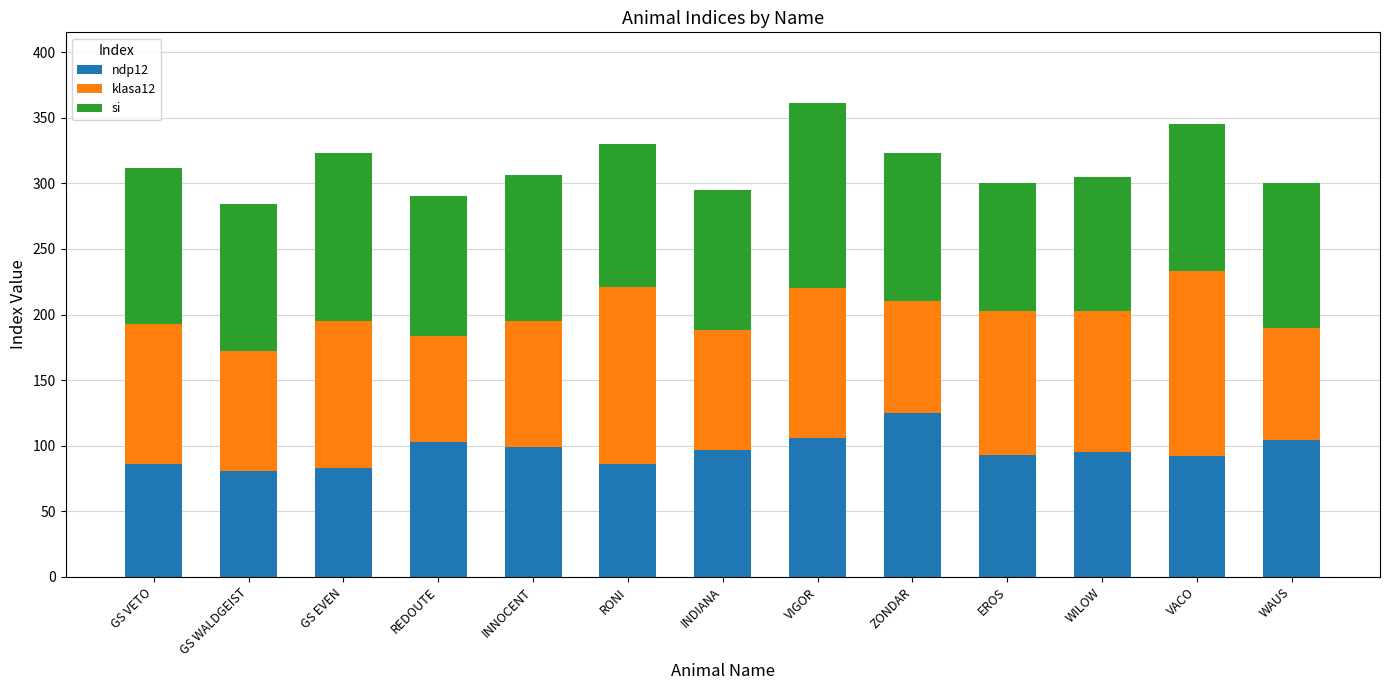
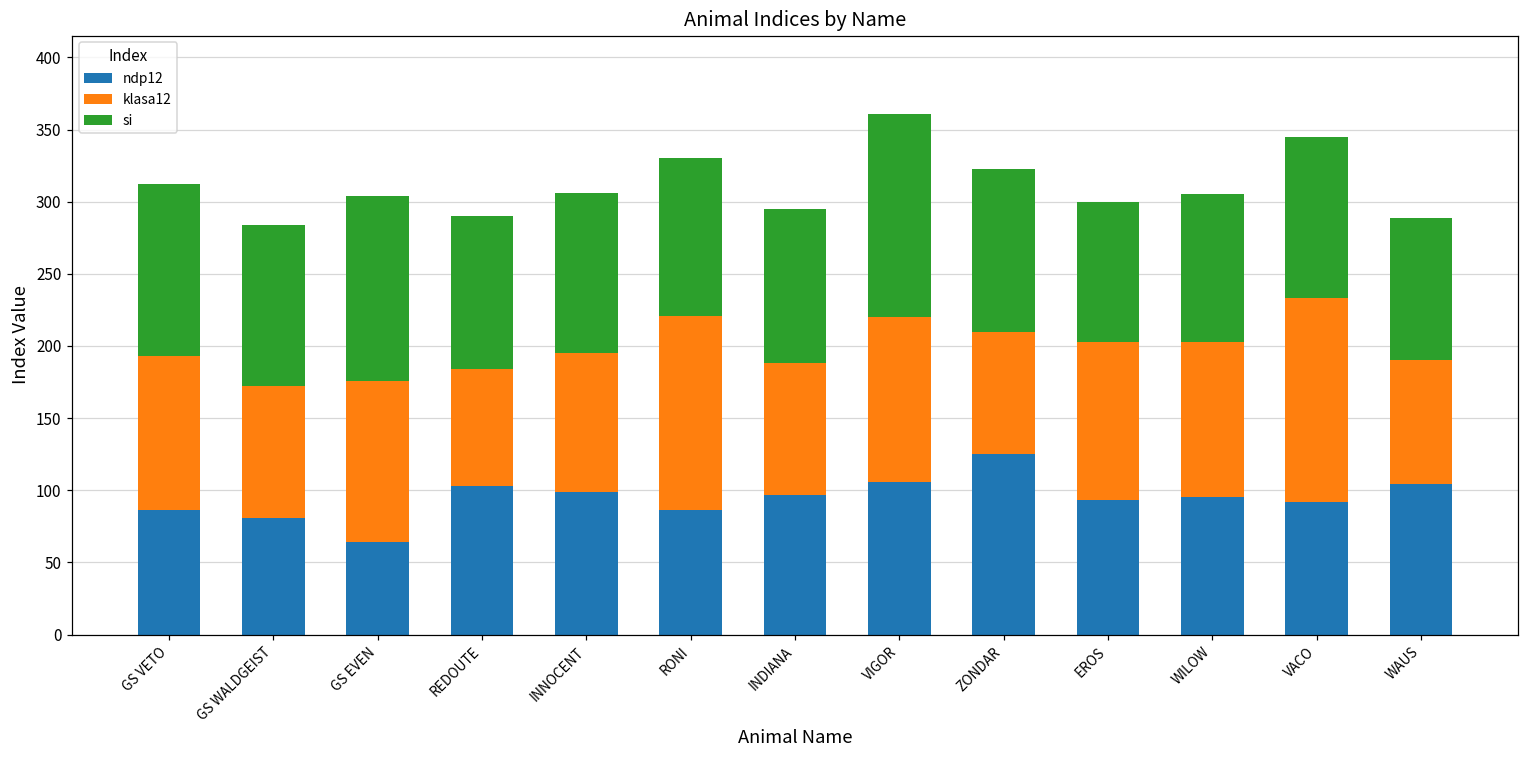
ndp12, GS EVEN: 83 -> 64
si, WAUS: 110 -> 99
